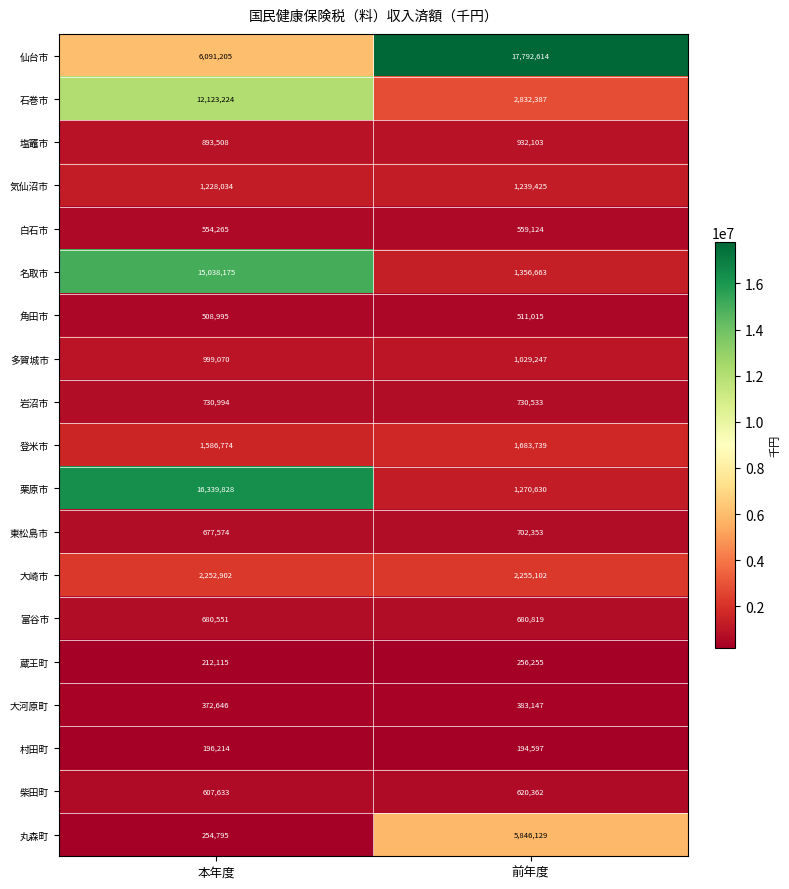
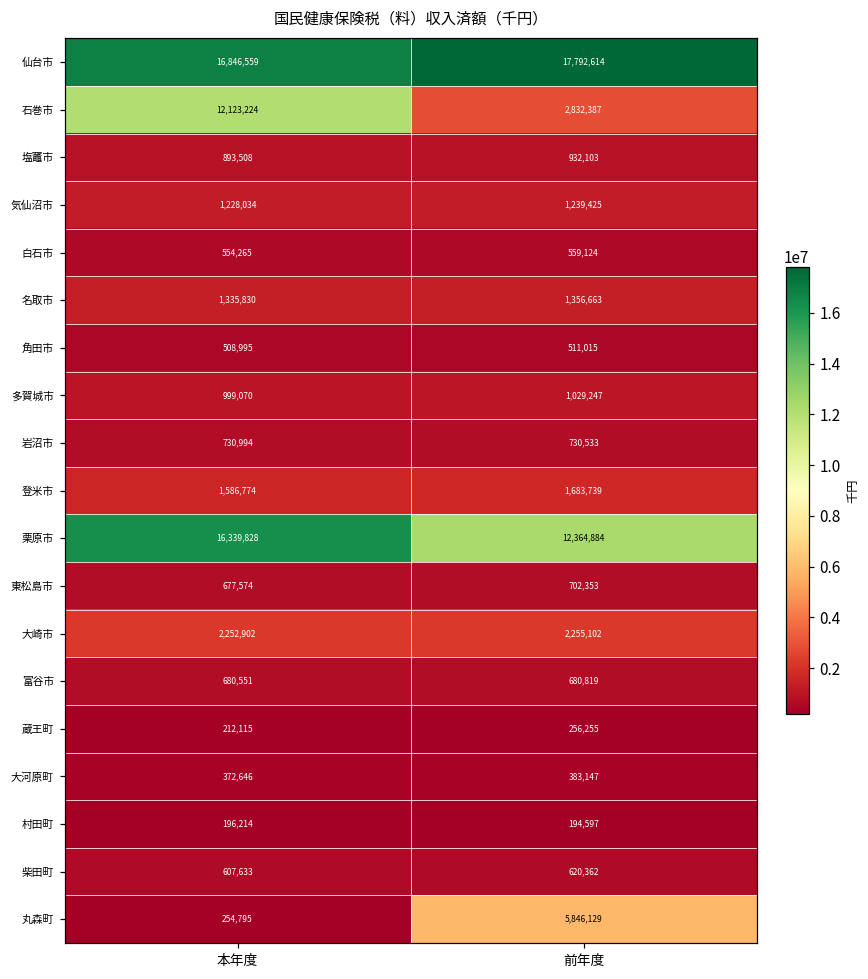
仙台市, 本年度: 6,091,205 -> 16,846,559
名取市, 本年度: 15,038,175 -> 1,335,830
栗原市, 前年度: 1,270,630 -> 12,364,884
